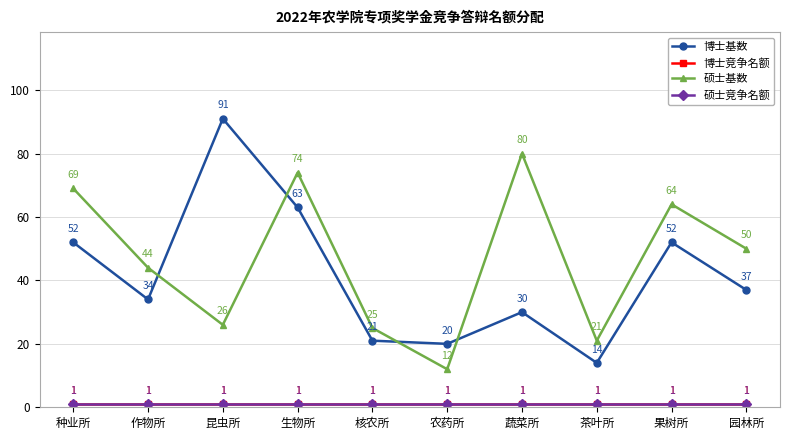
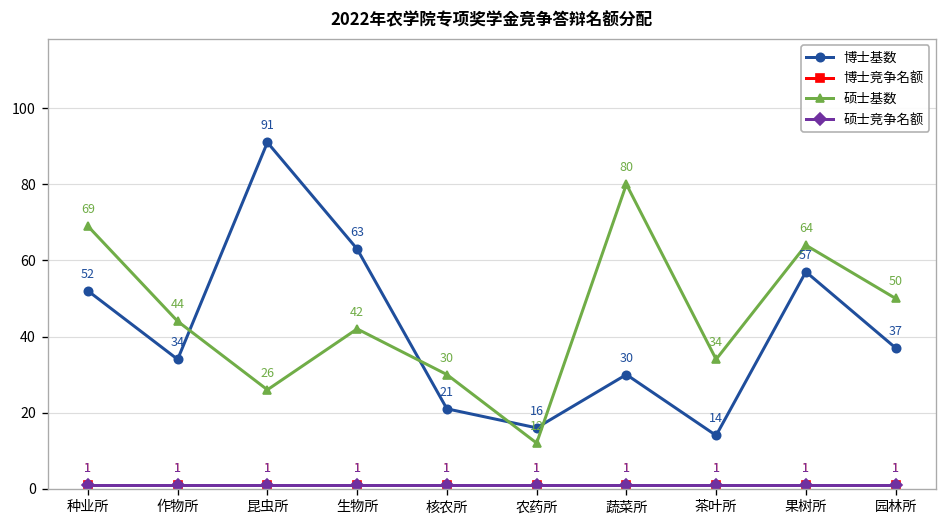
硕士基数, 生物所: 74 -> 42
硕士基数, 核农所: 25 -> 30
博士基数, 农药所: 20 -> 16
硕士基数, 茶叶所: 21 -> 34
博士基数, 果树所: 52 -> 57
